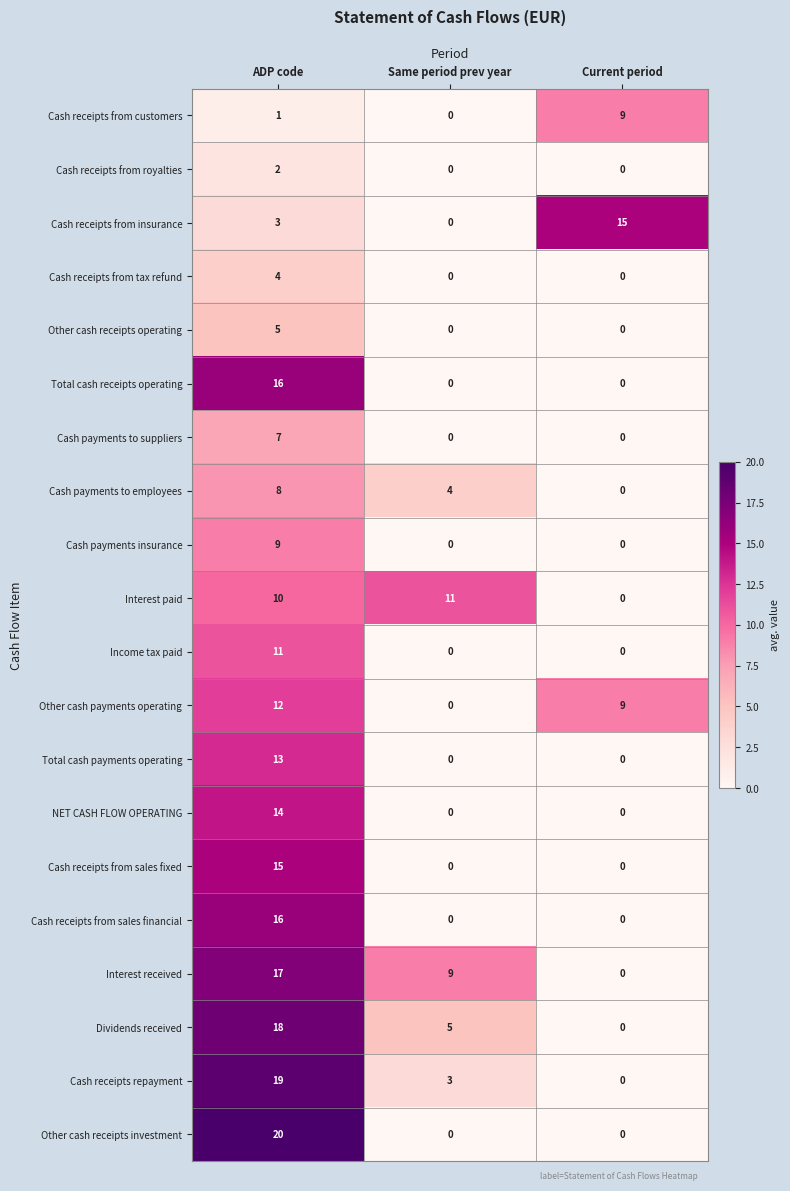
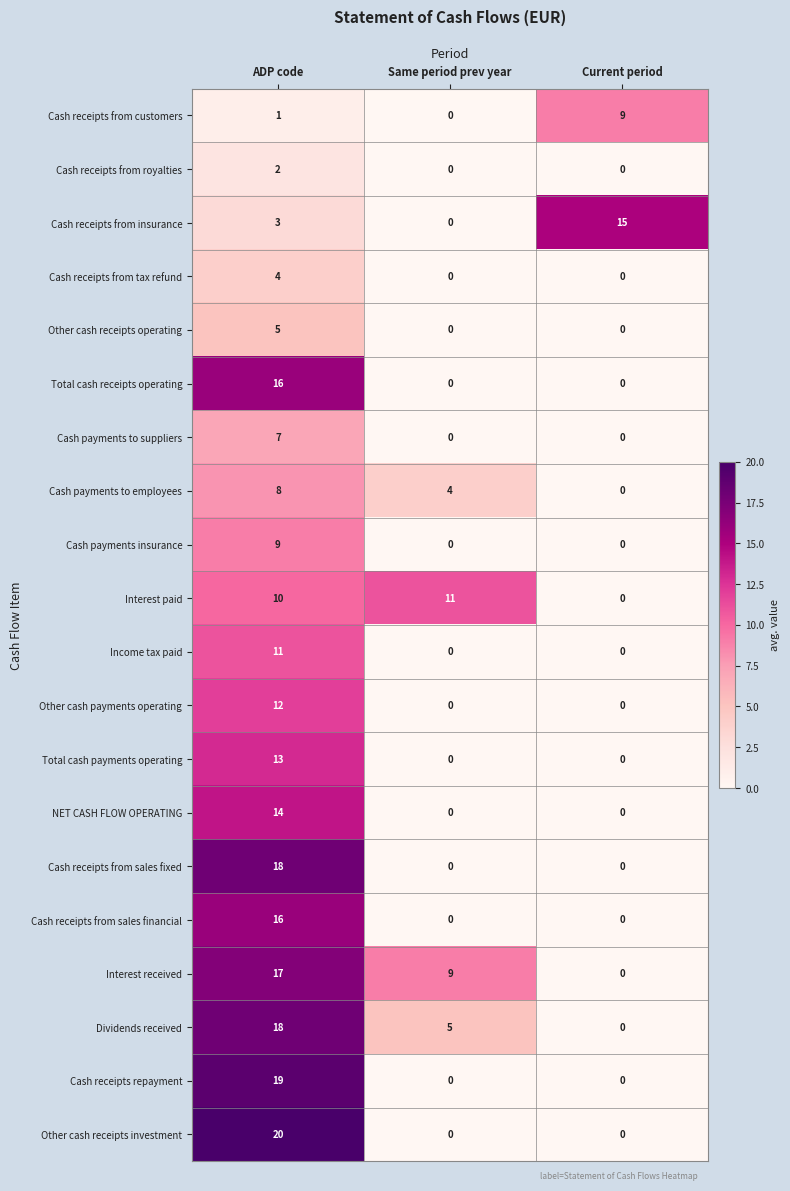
Other cash payments operating, Current period: 9 -> 0
Cash receipts from sales fixed, ADP code: 15 -> 18
Cash receipts repayment, Same period prev year: 3 -> 0
